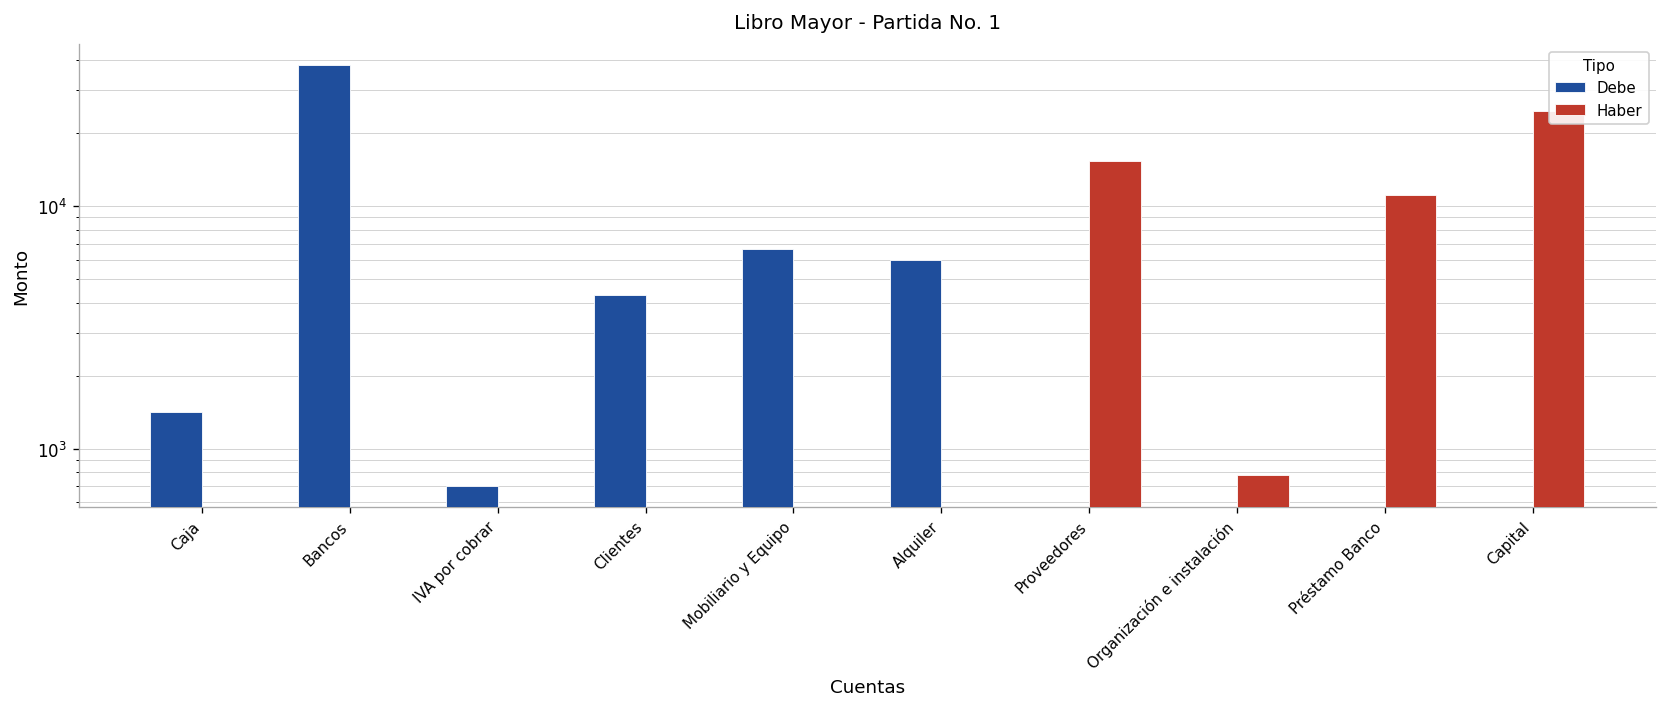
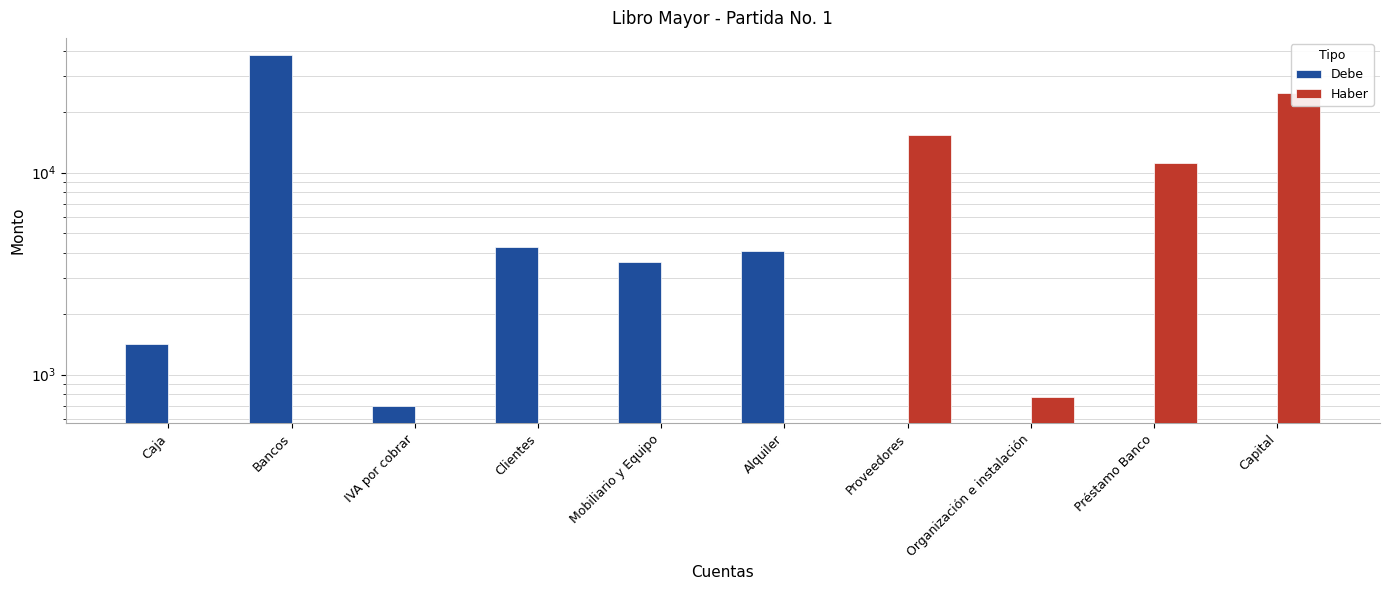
Debe, Mobiliario y Equipo: 6700 -> 3600
Debe, Alquiler: 6000 -> 4100
